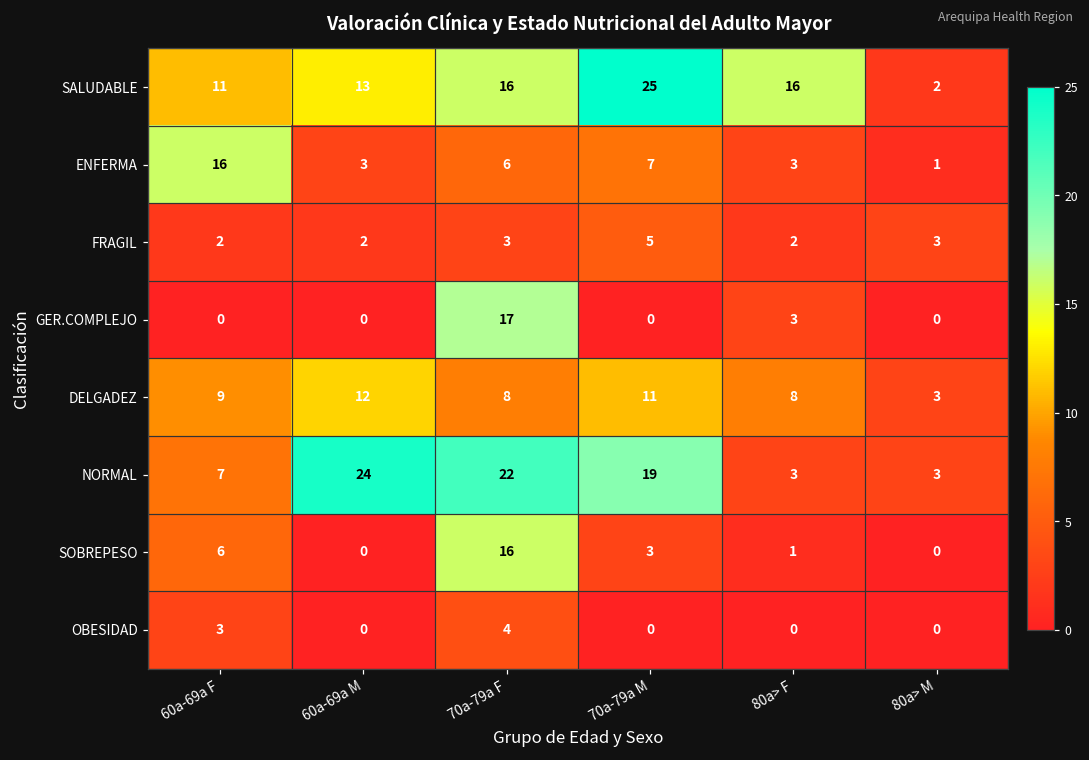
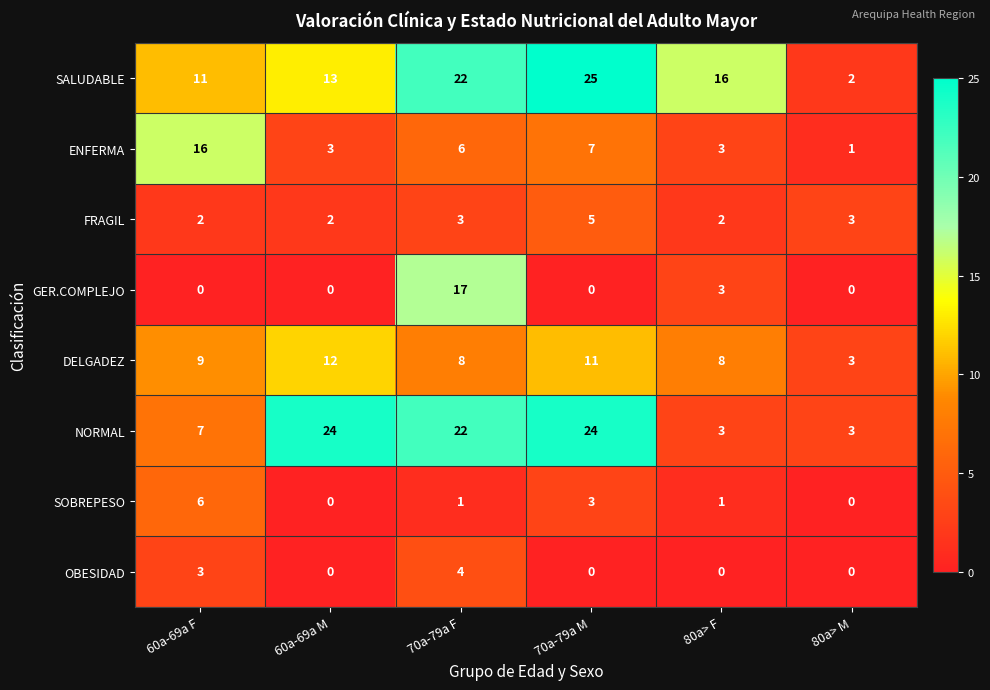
SALUDABLE, 70a-79a F: 16 -> 22
NORMAL, 70a-79a M: 19 -> 24
SOBREPESO, 70a-79a F: 16 -> 1
